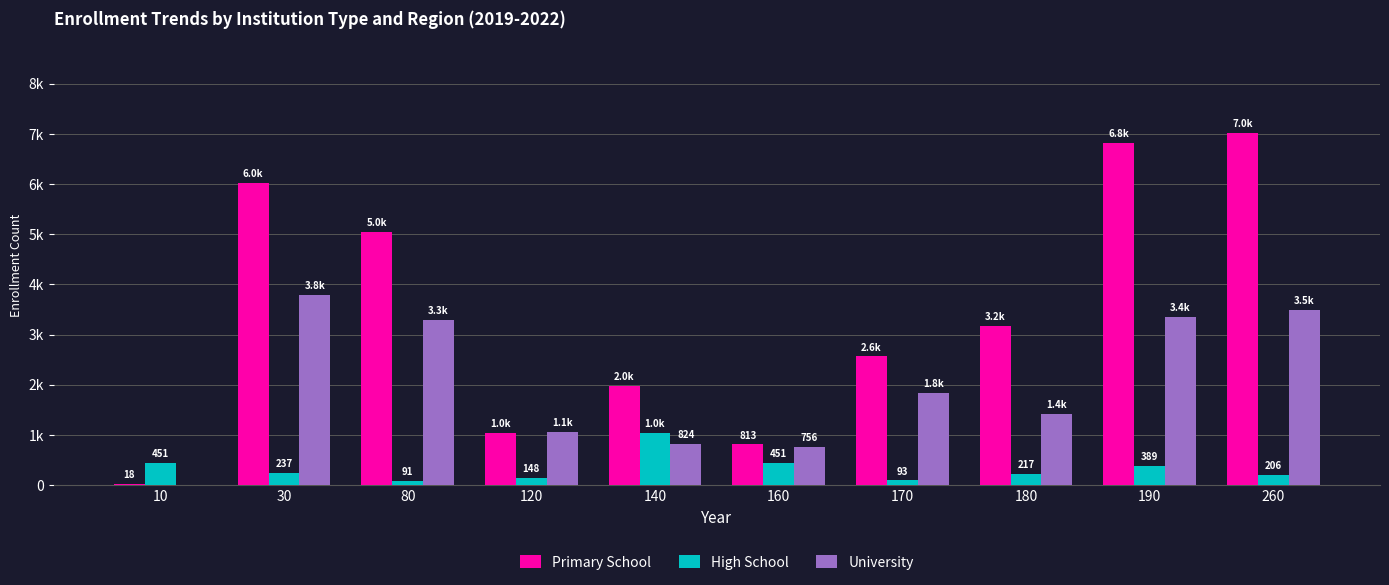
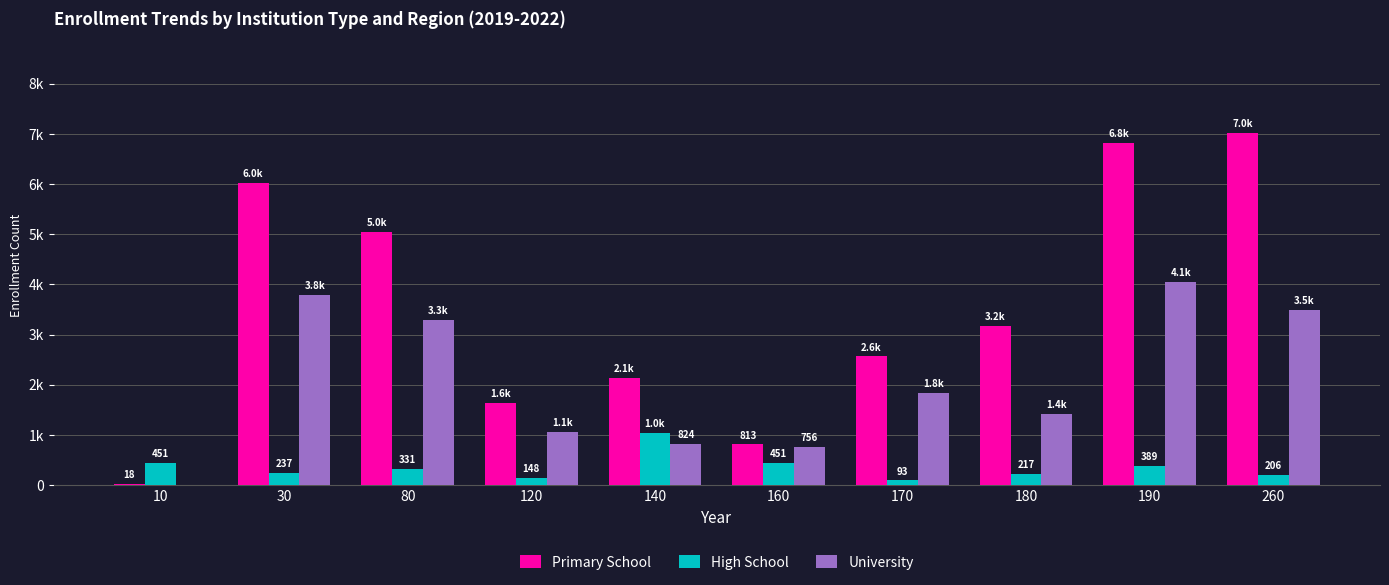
High School, 80: 91 -> 331
Primary School, 120: 1.0k -> 1.6k
Primary School, 140: 2.0k -> 2.1k
University, 190: 3.4k -> 4.1k
